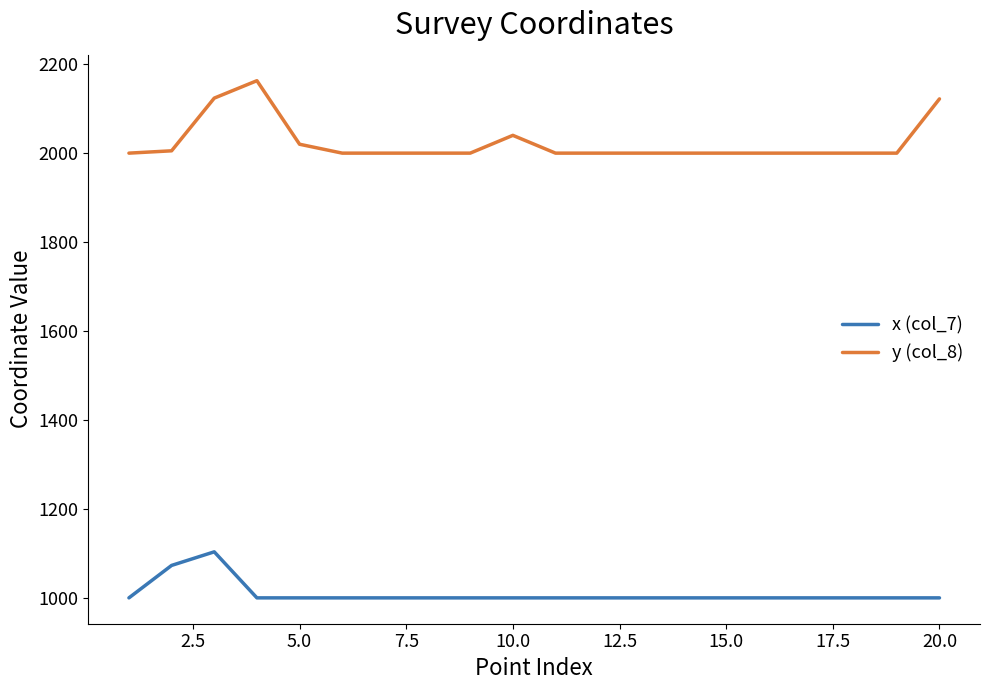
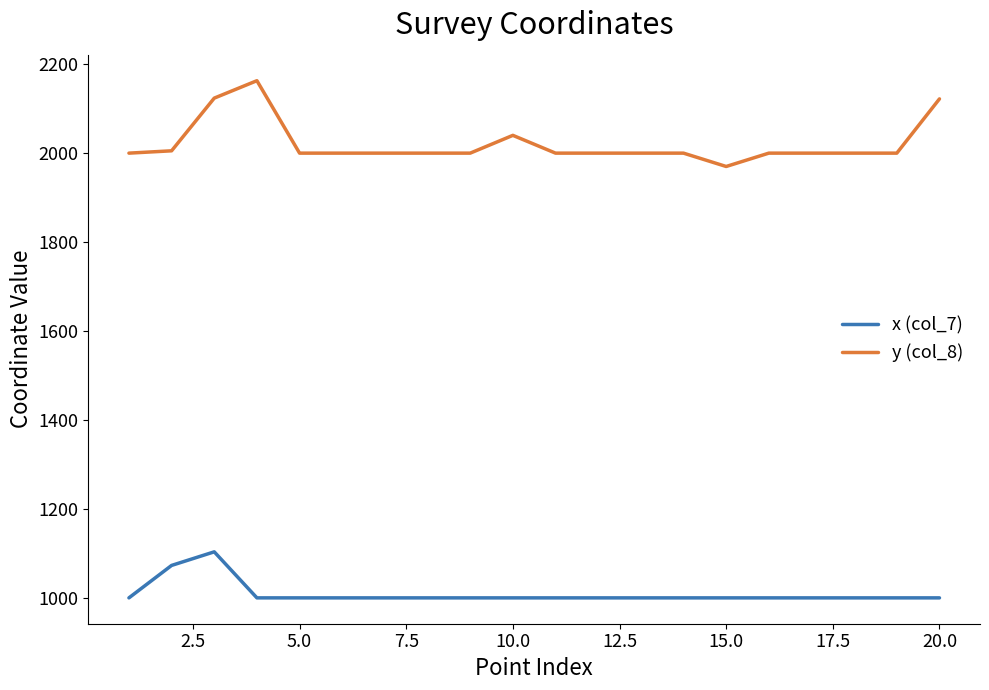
y (col_8), 5.0: 2020 -> 2000
y (col_8), 15.0: 2000 -> 1970
